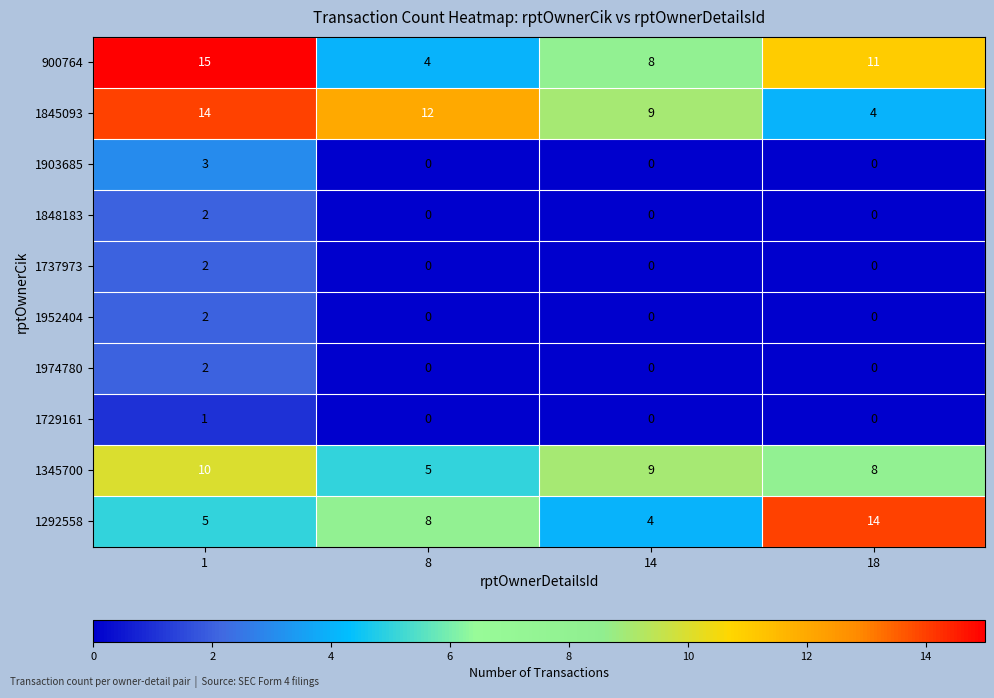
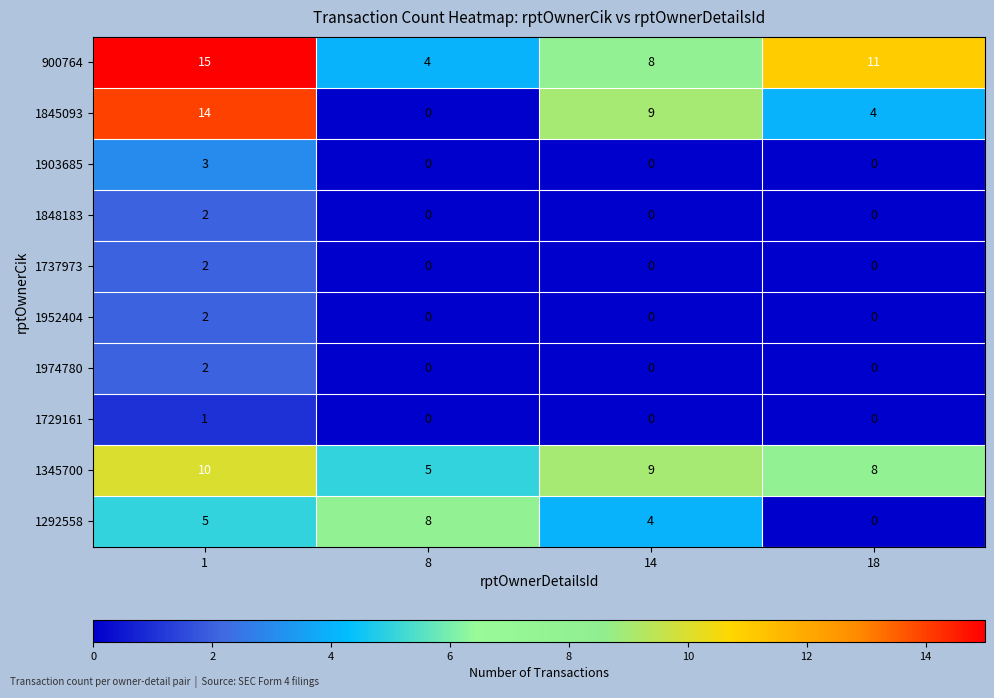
1845093, 8: 12 -> 0
1292558, 18: 14 -> 0
